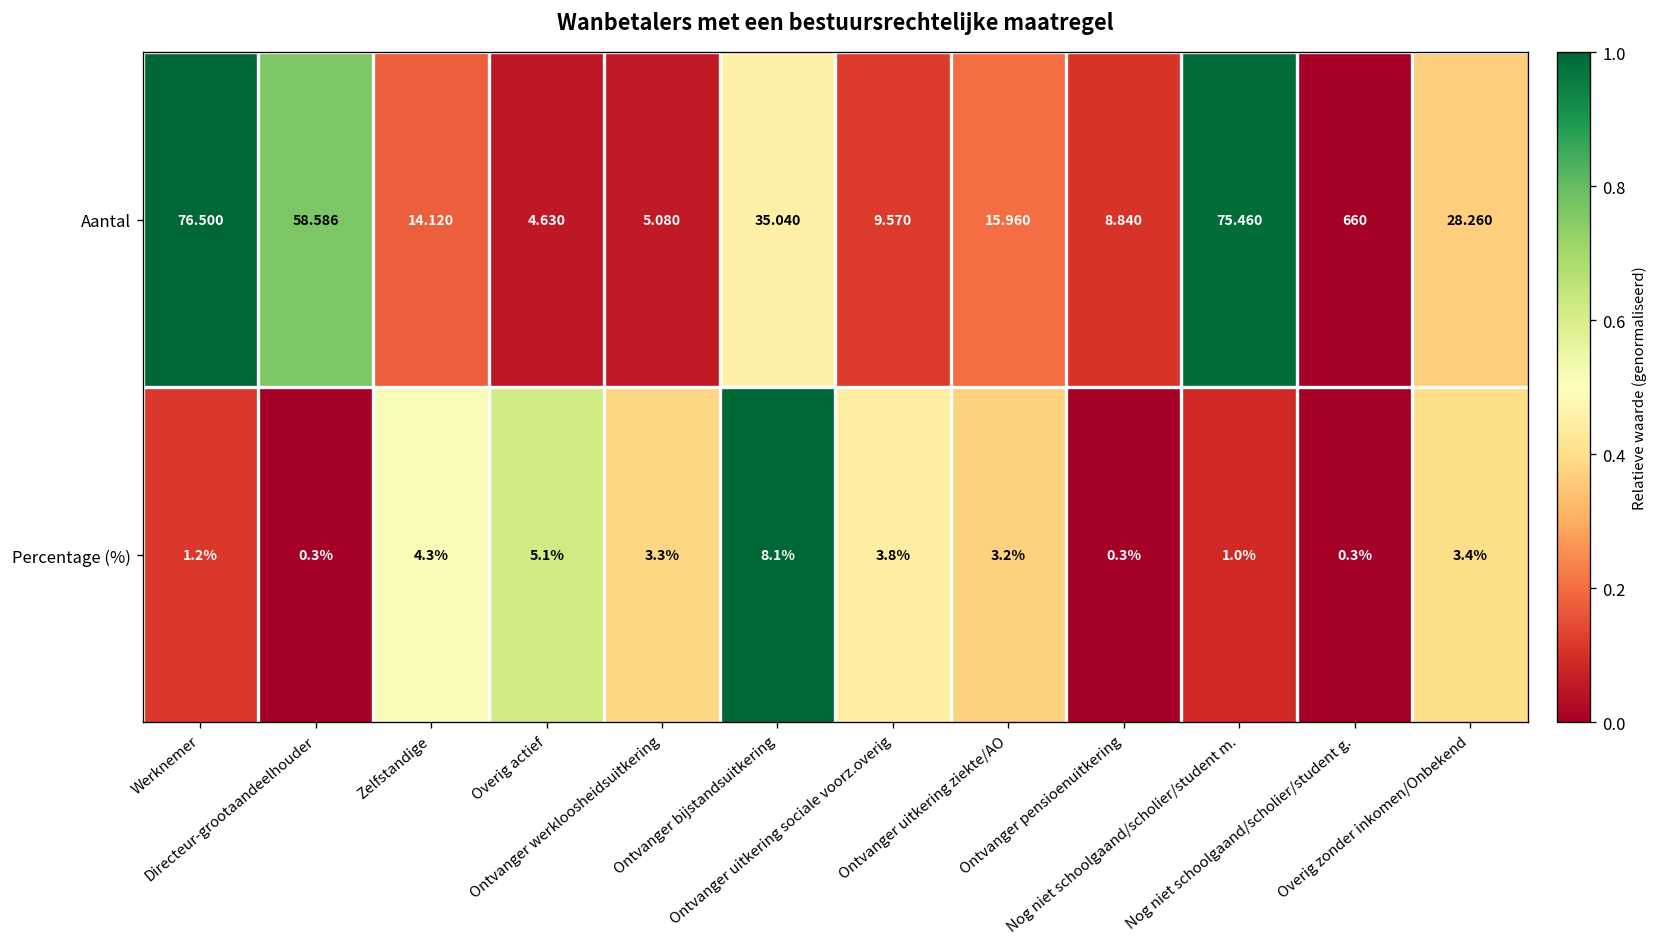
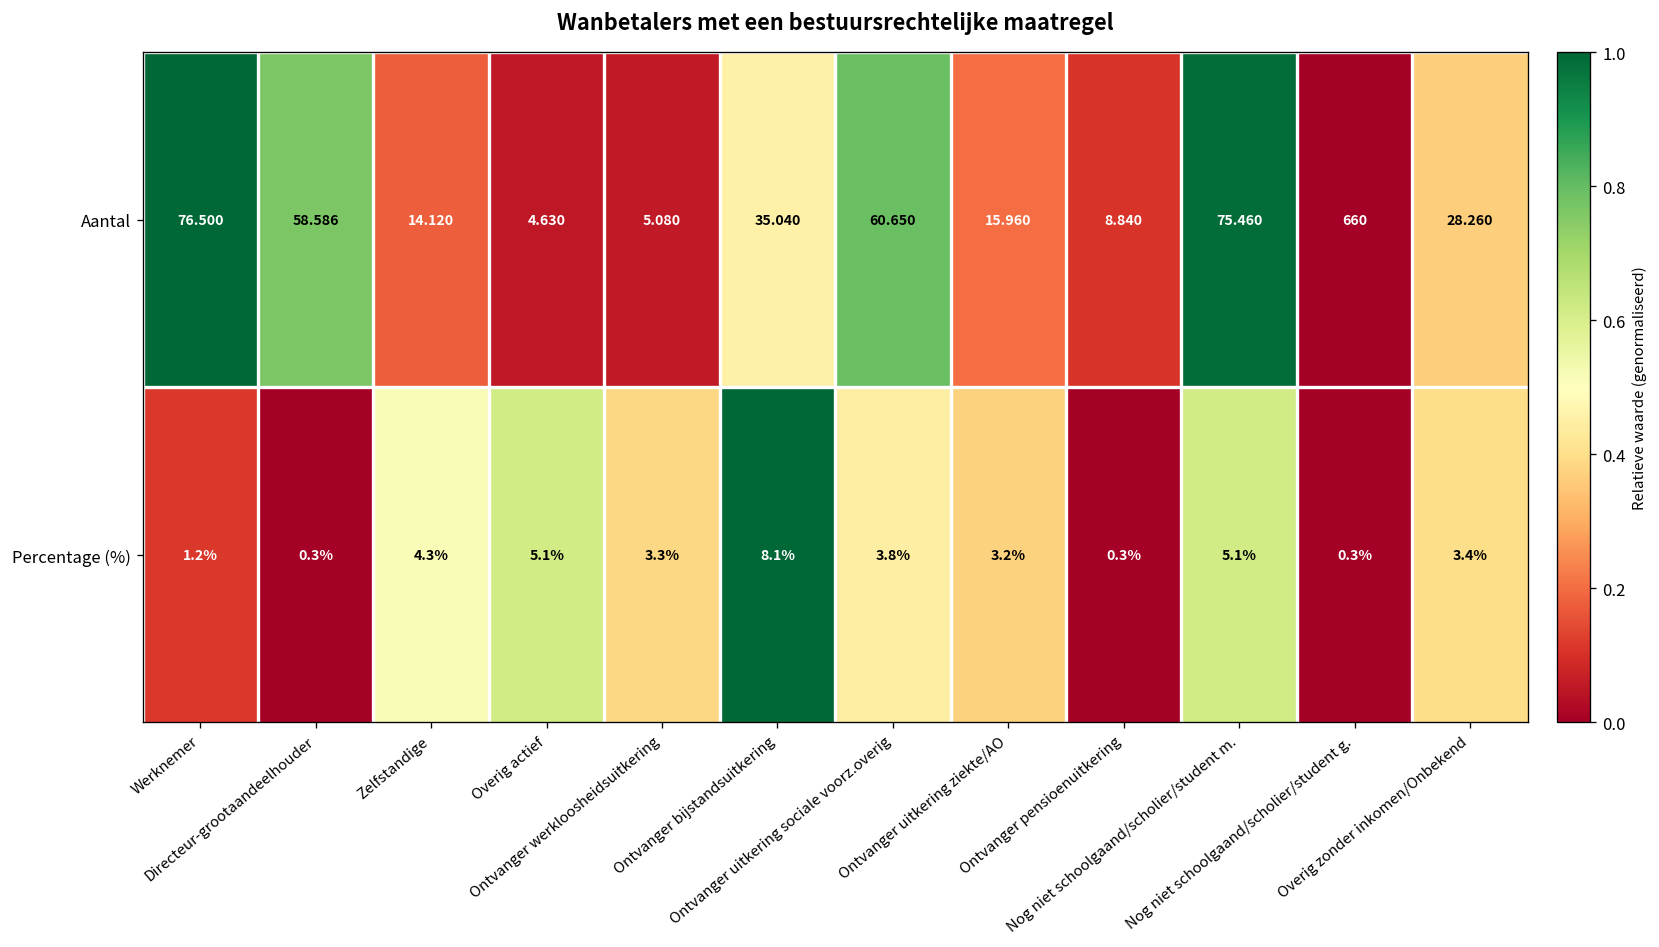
Aantal, Ontvanger uitkering sociale voorz.overig: 9.570 -> 60.650
Percentage (%), Nog niet schoolgaand/scholier/student m.: 1.0% -> 5.1%
